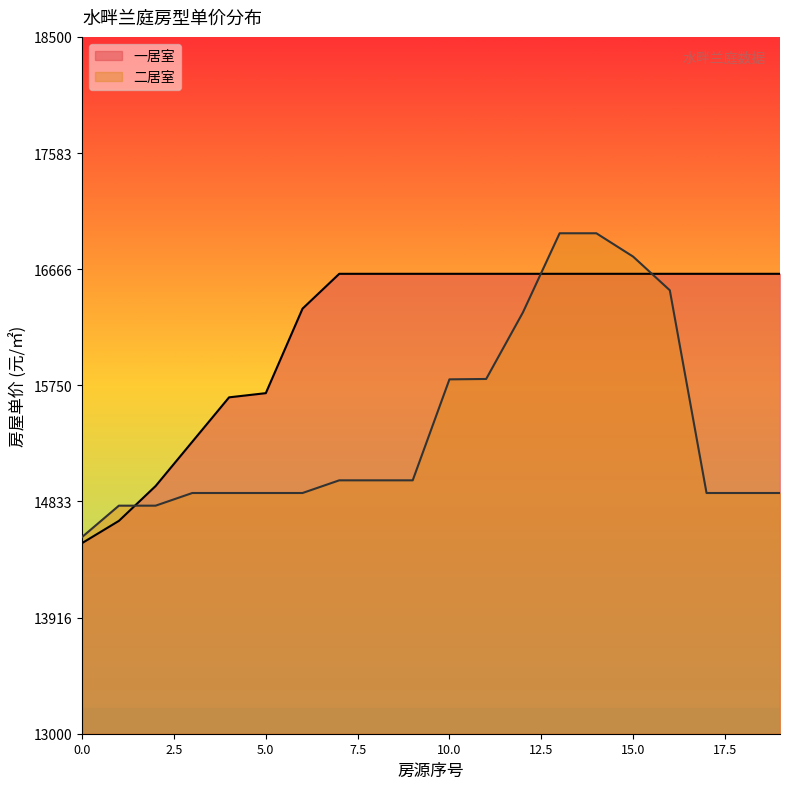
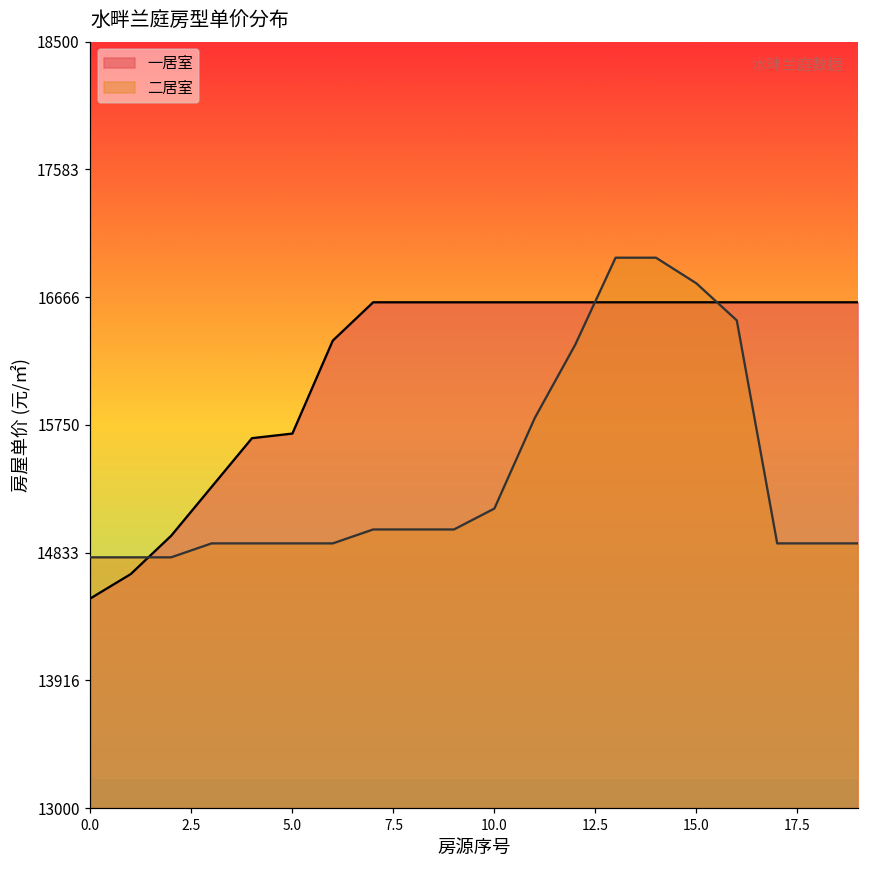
二居室, 0.0: 14550 -> 14800
二居室, 10.0: 15800 -> 15150
